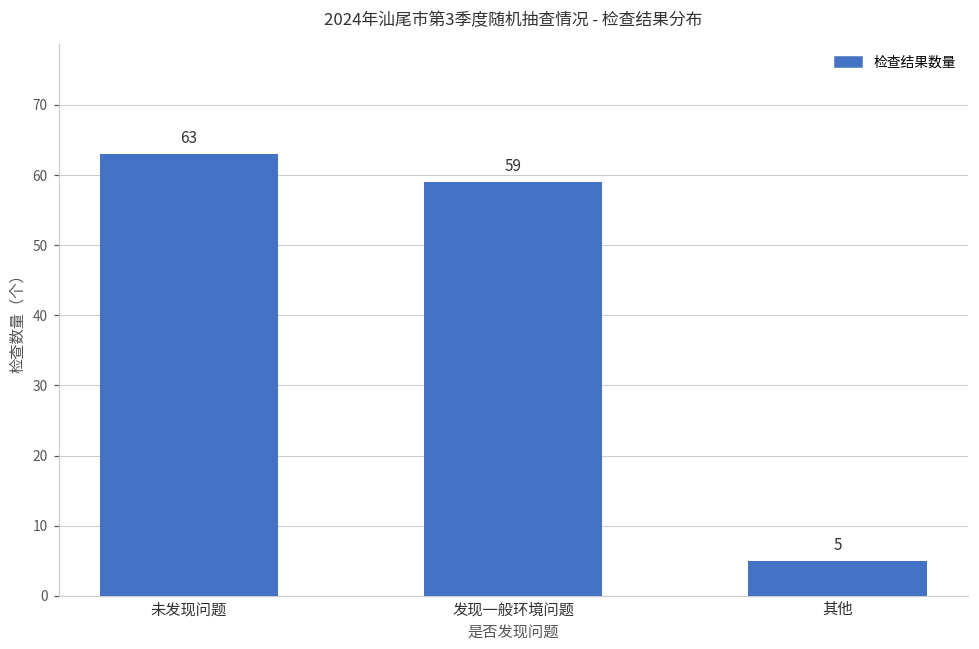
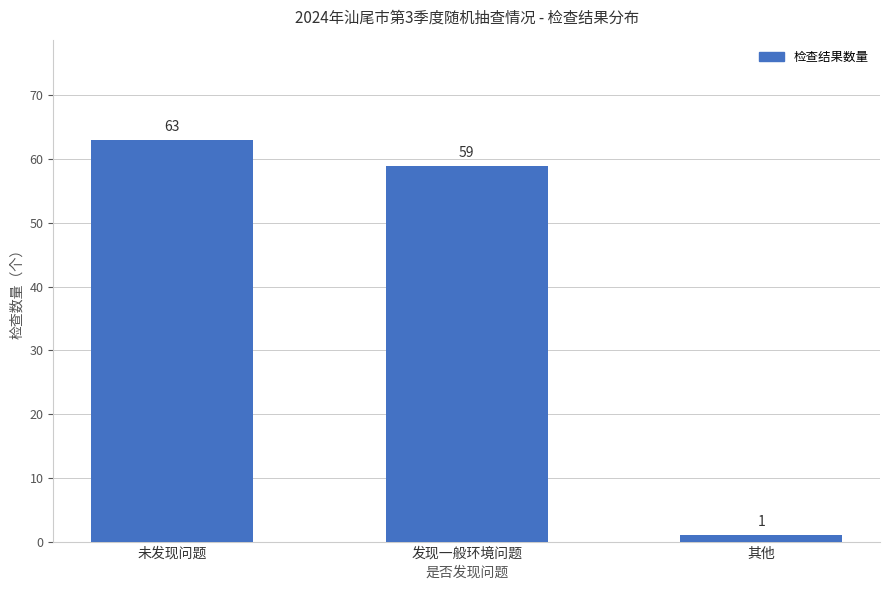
其他: 5 -> 1
